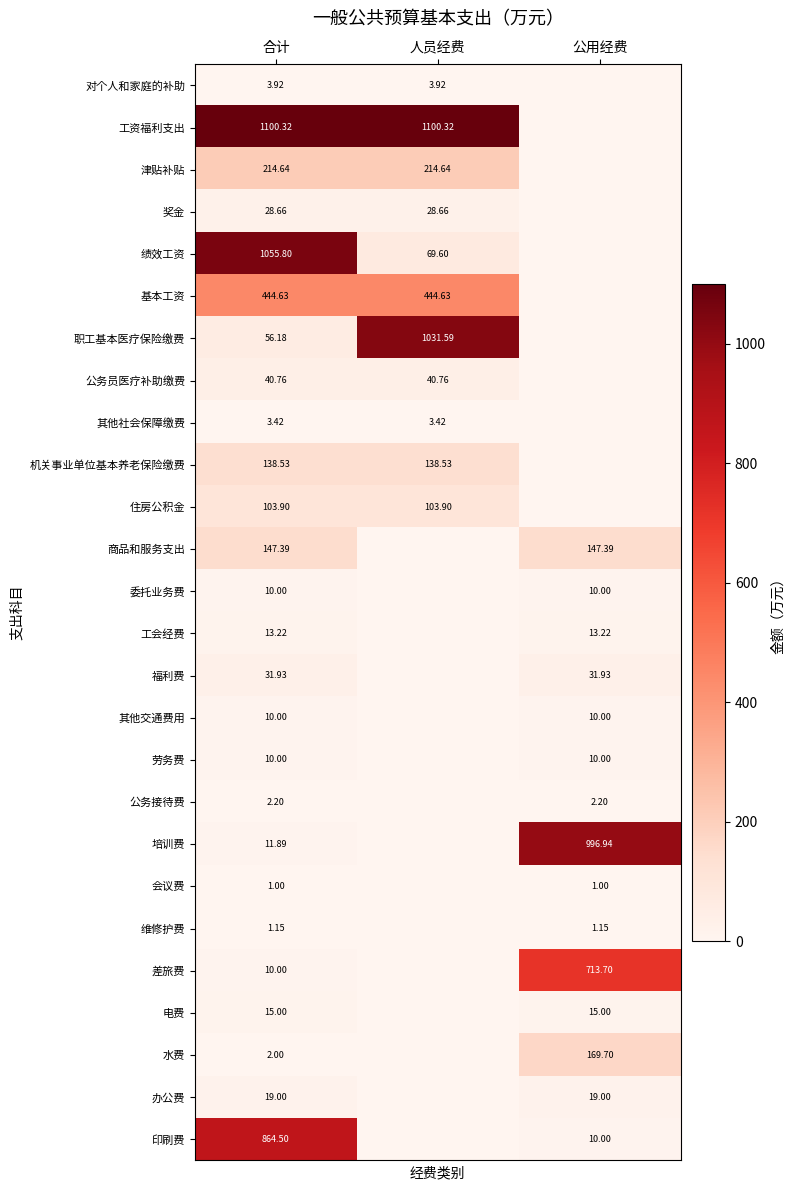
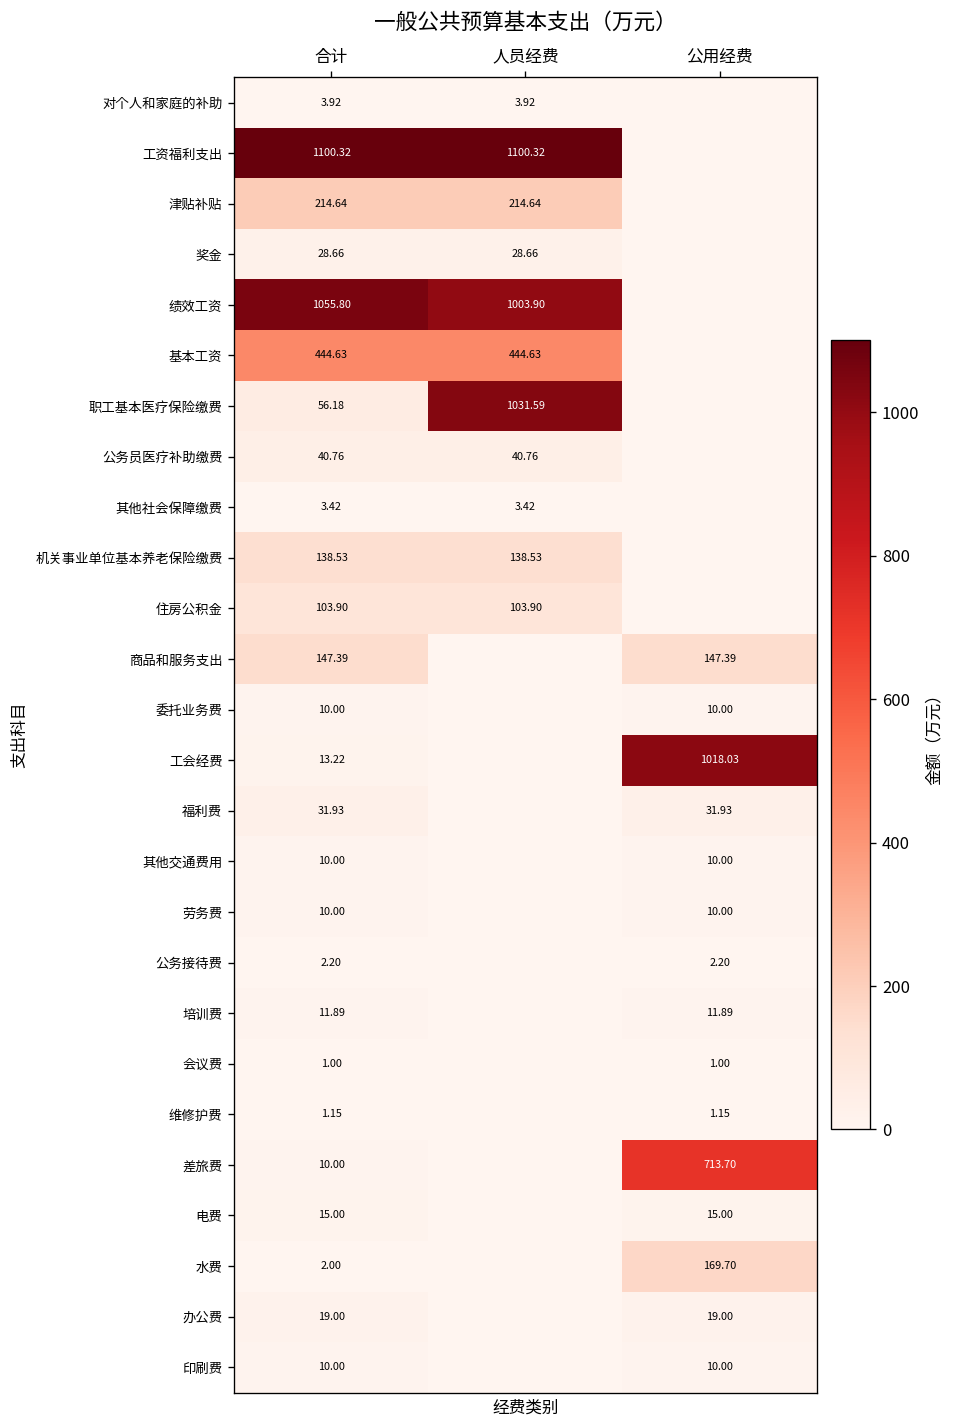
绩效工资, 人员经费: 69.60 -> 1003.90
工会经费, 公用经费: 13.22 -> 1018.03
培训费, 公用经费: 996.94 -> 11.89
印刷费, 合计: 864.50 -> 10.00
